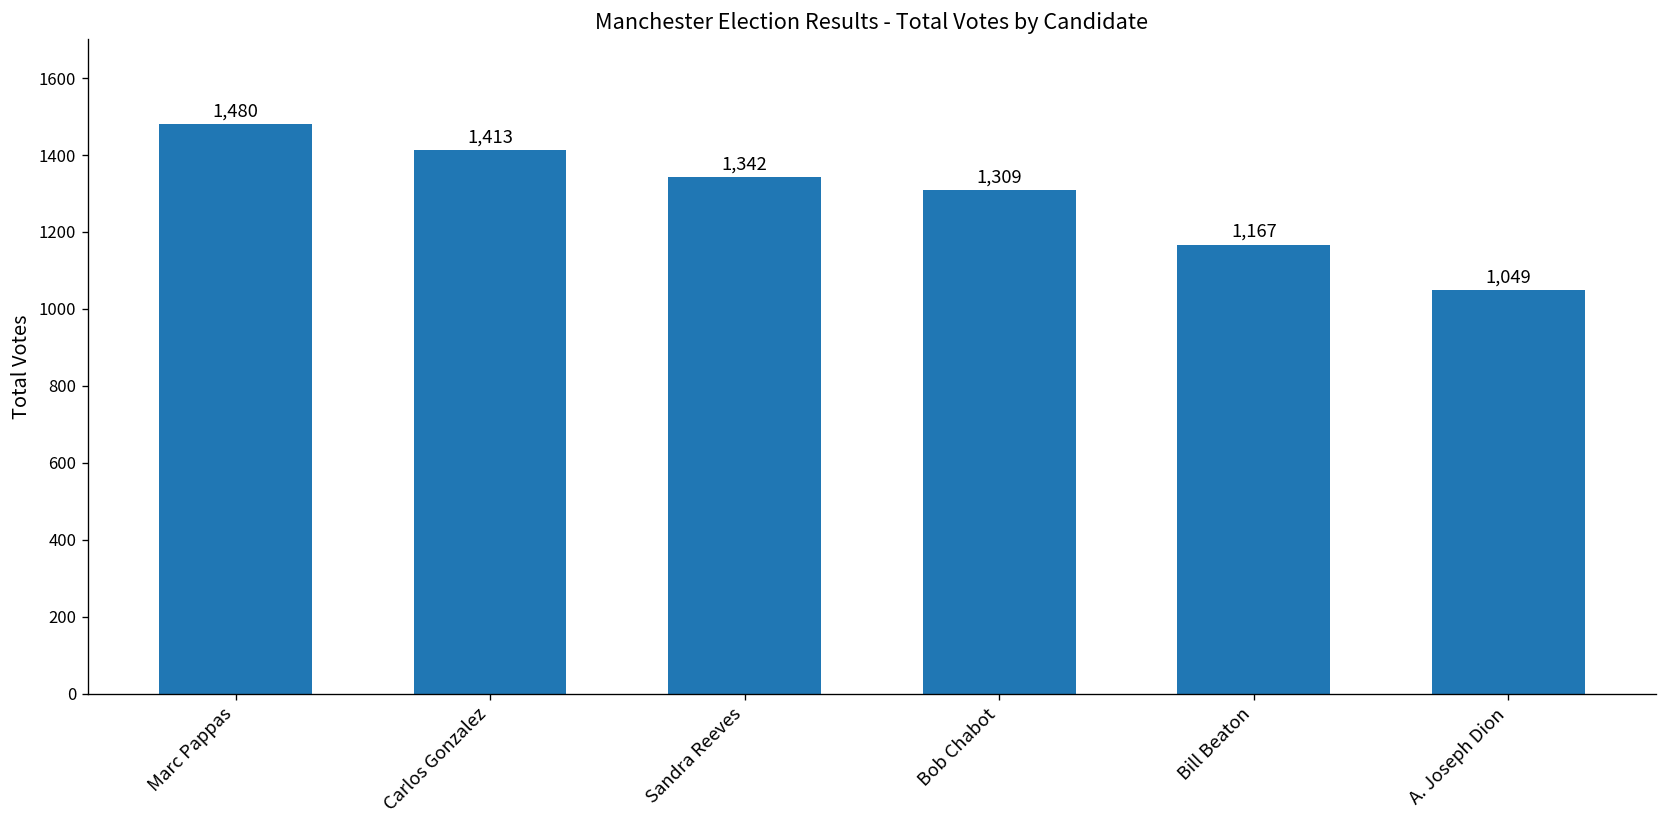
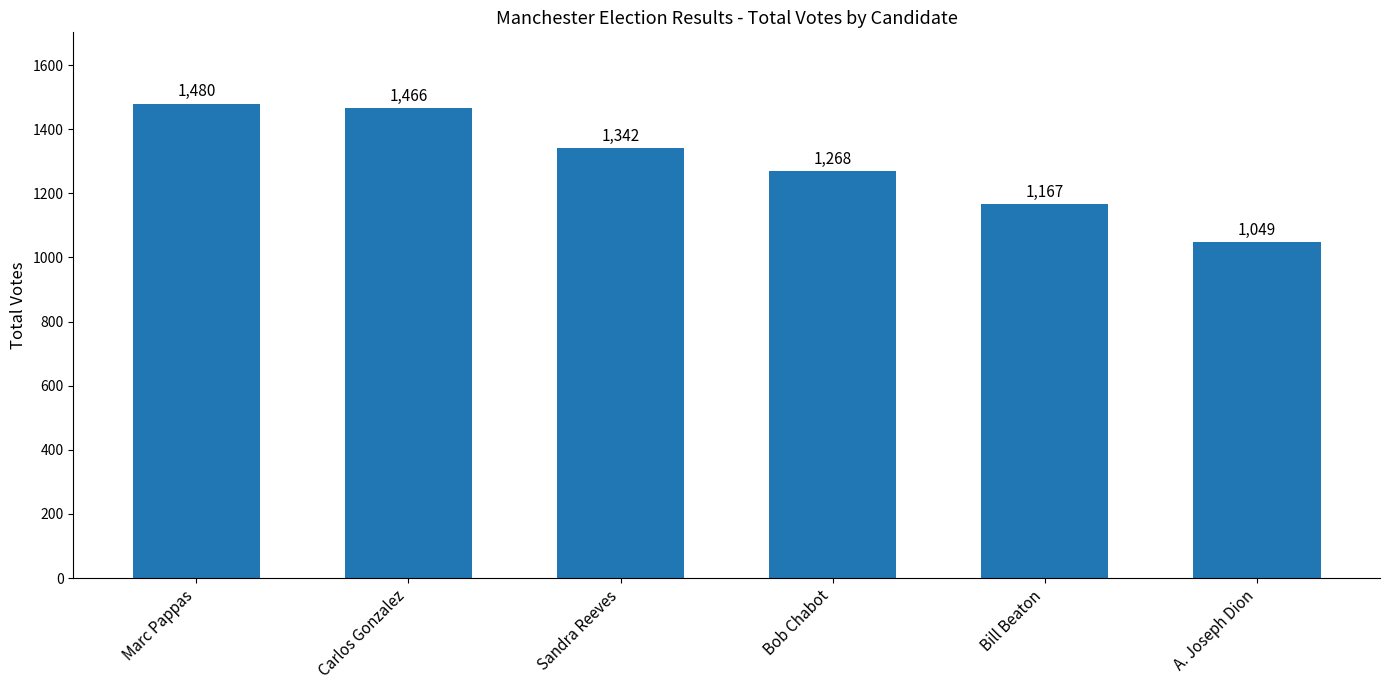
Carlos Gonzalez: 1,413 -> 1,466
Bob Chabot: 1,309 -> 1,268
